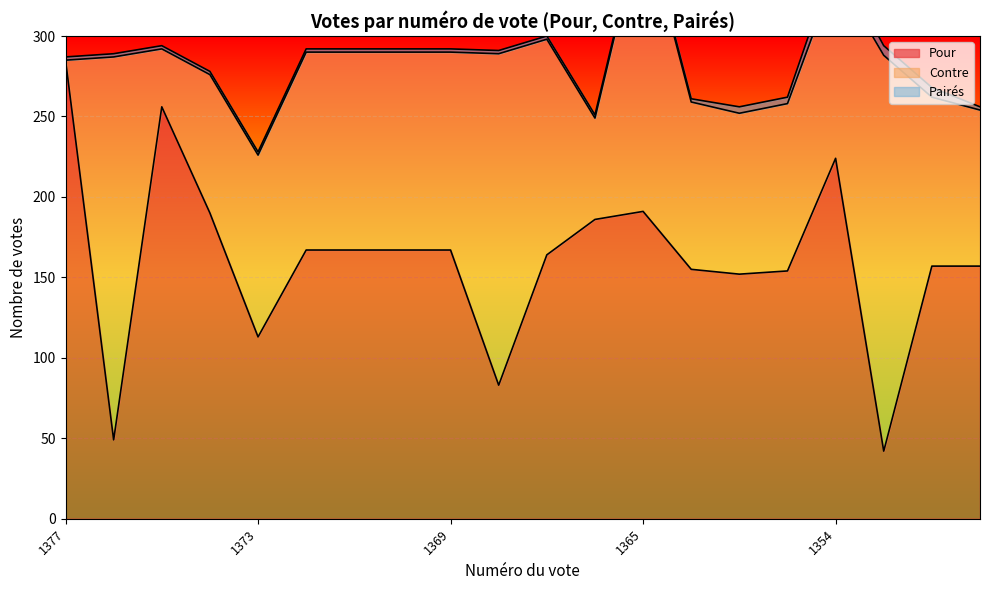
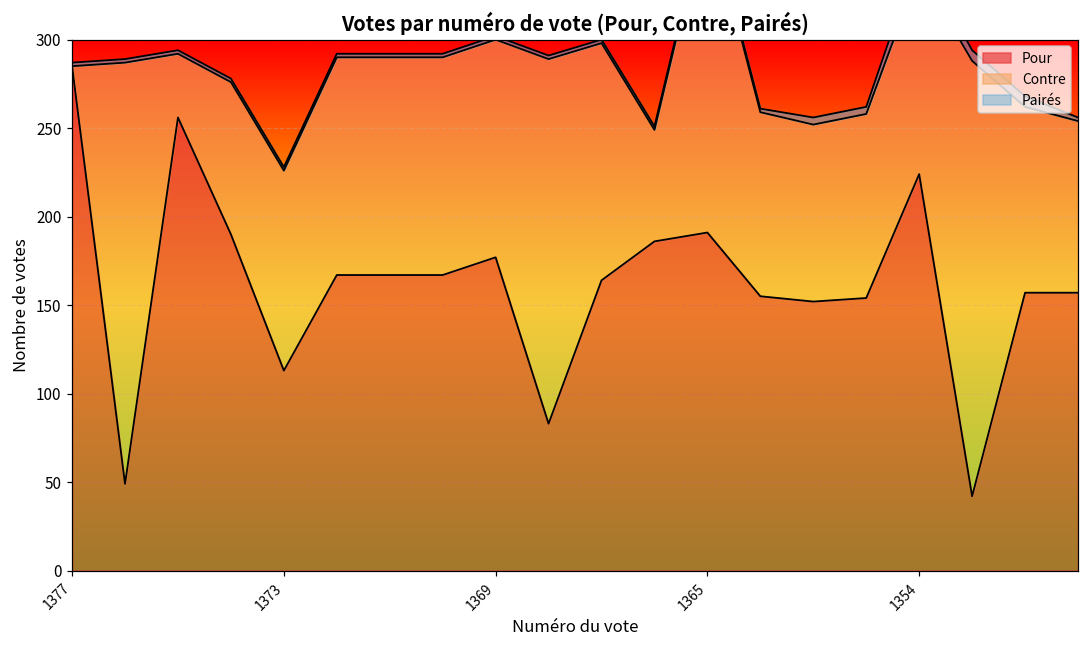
Pour, 1369: 167 -> 177
